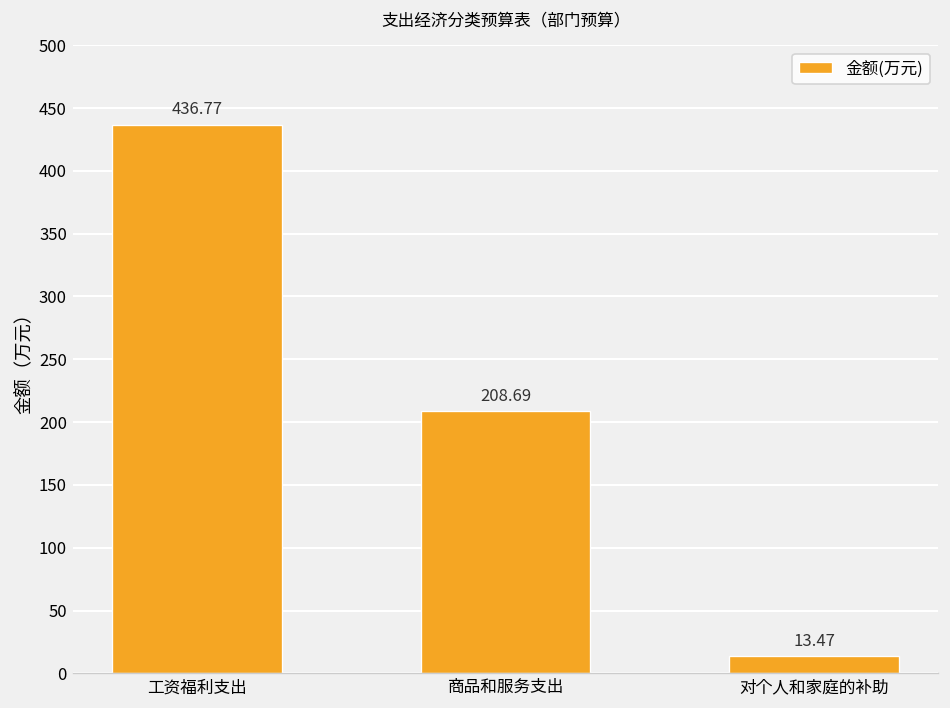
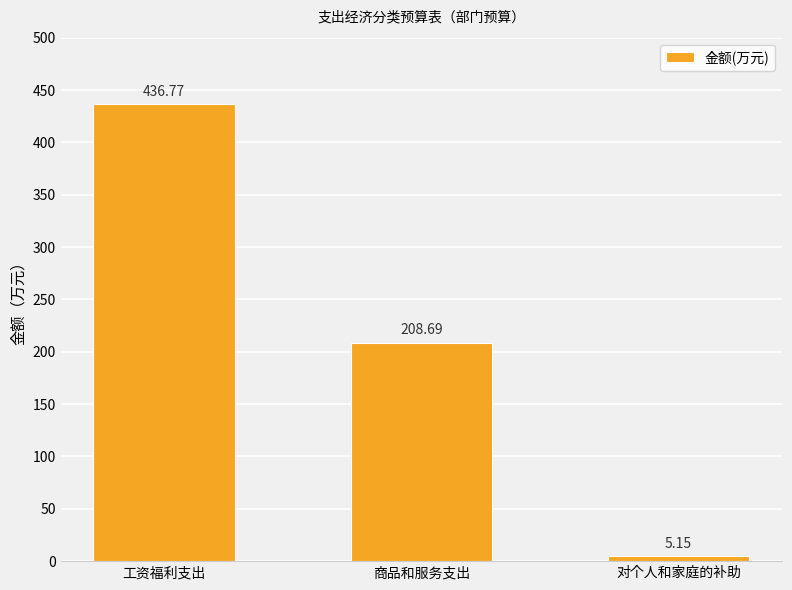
对个人和家庭的补助: 13.47 -> 5.15
